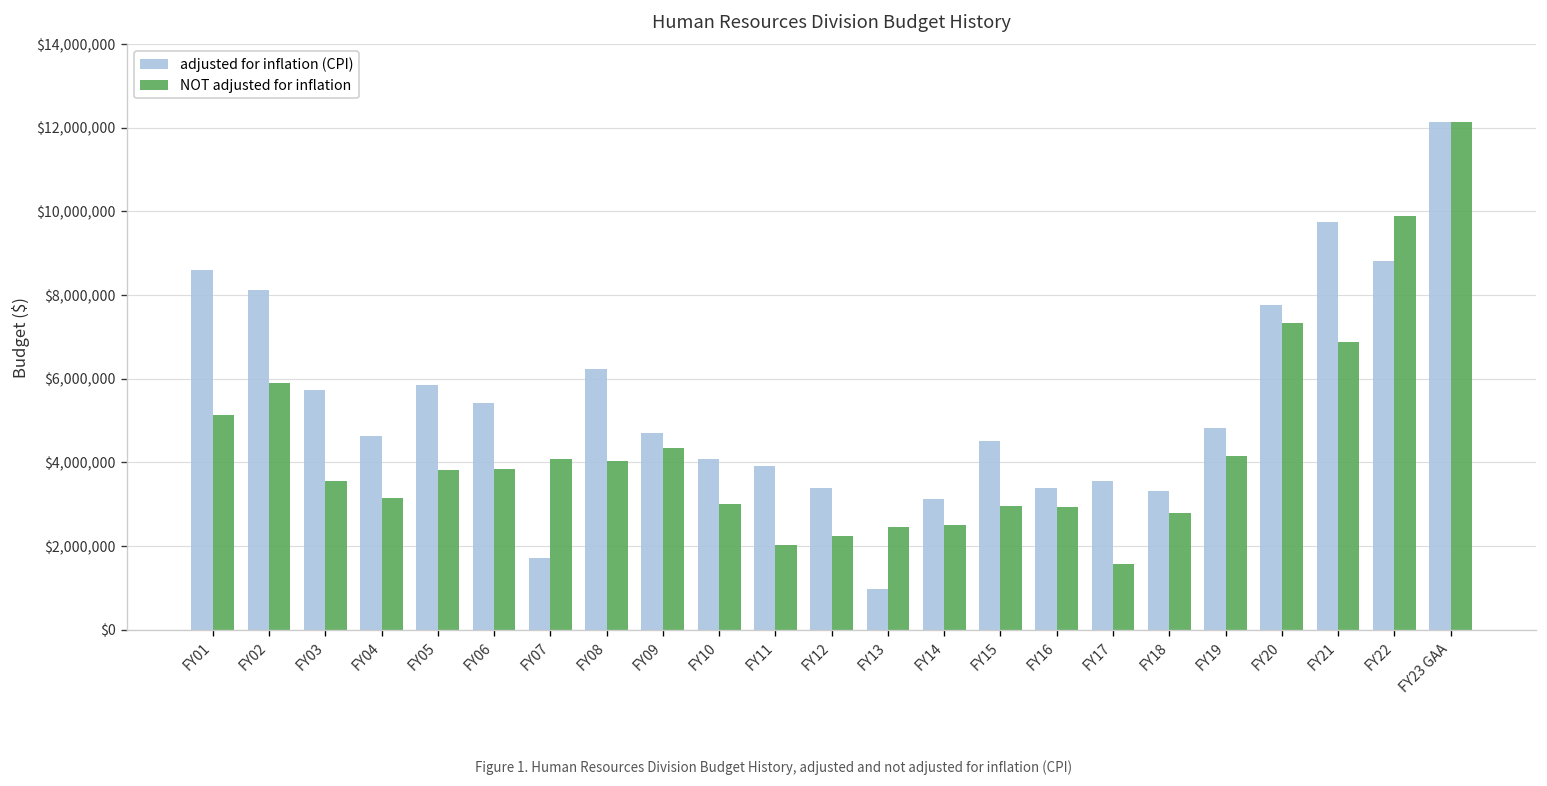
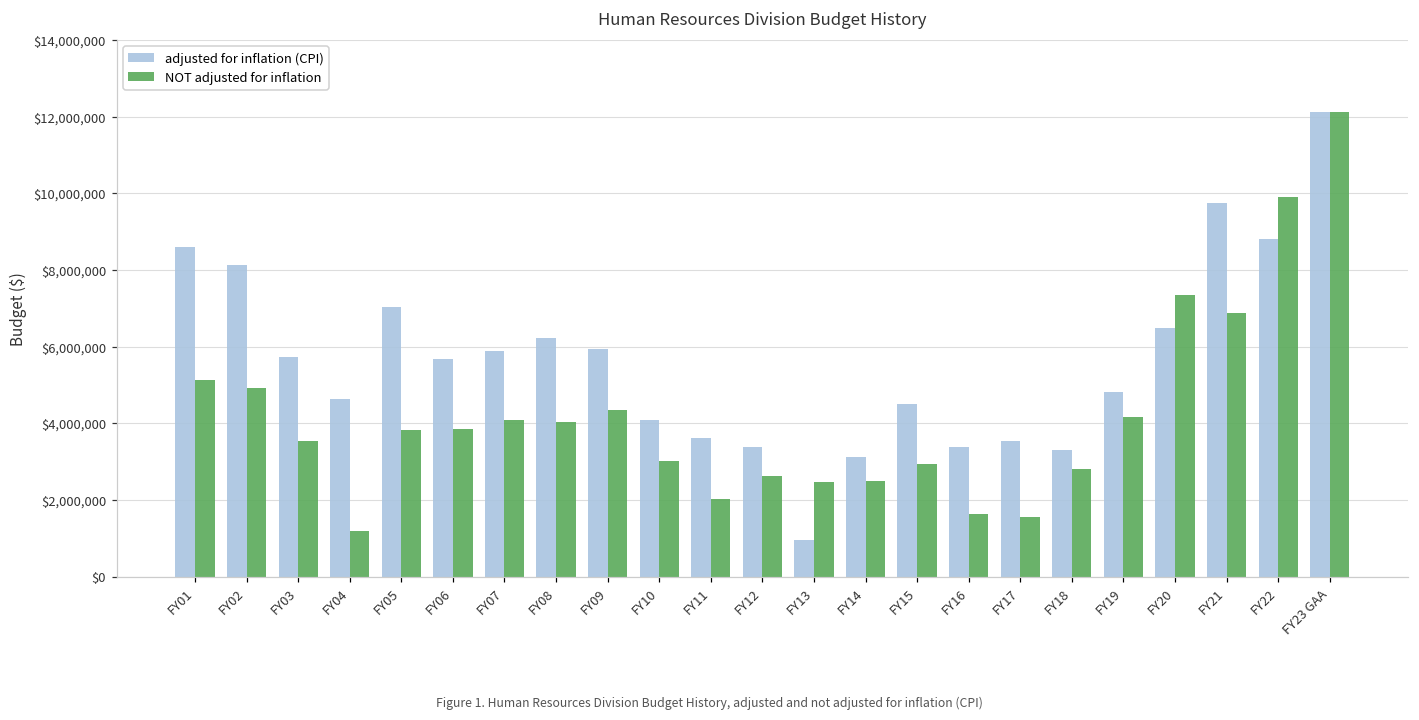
NOT adjusted for inflation, FY02: $5,900,000 -> $4,900,000
NOT adjusted for inflation, FY04: $3,200,000 -> $1,200,000
adjusted for inflation (CPI), FY05: $5,900,000 -> $7,000,000
adjusted for inflation (CPI), FY06: $5,400,000 -> $5,700,000
adjusted for inflation (CPI), FY07: $1,700,000 -> $5,900,000
adjusted for inflation (CPI), FY09: $4,700,000 -> $6,000,000
adjusted for inflation (CPI), FY11: $3,900,000 -> $3,600,000
NOT adjusted for inflation, FY12: $2,200,000 -> $2,600,000
NOT adjusted for inflation, FY16: $2,900,000 -> $1,600,000
adjusted for inflation (CPI), FY20: $7,800,000 -> $6,500,000
